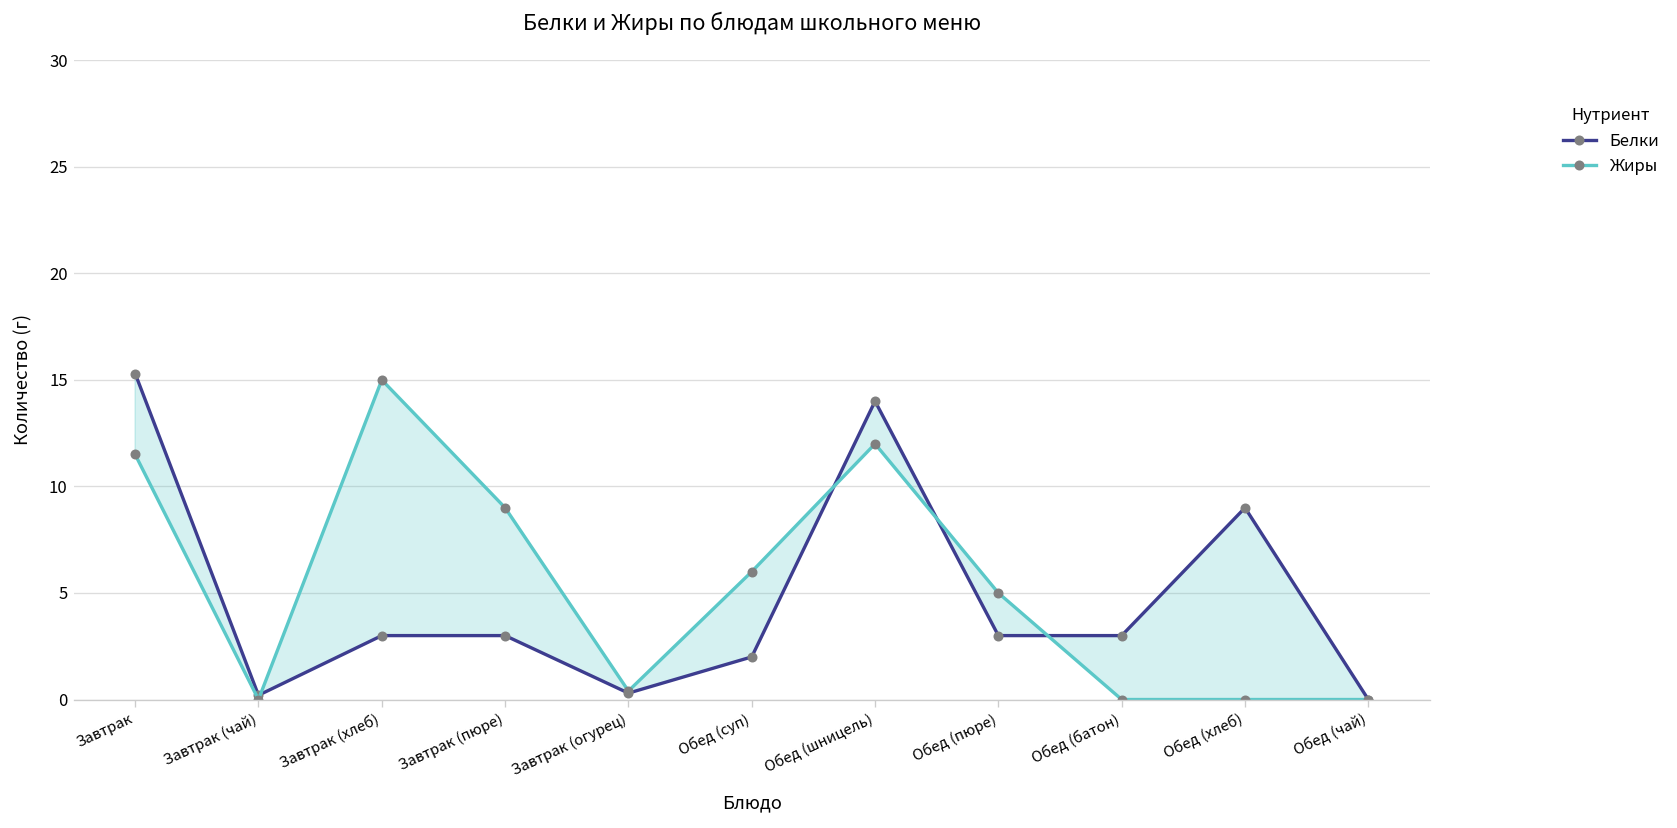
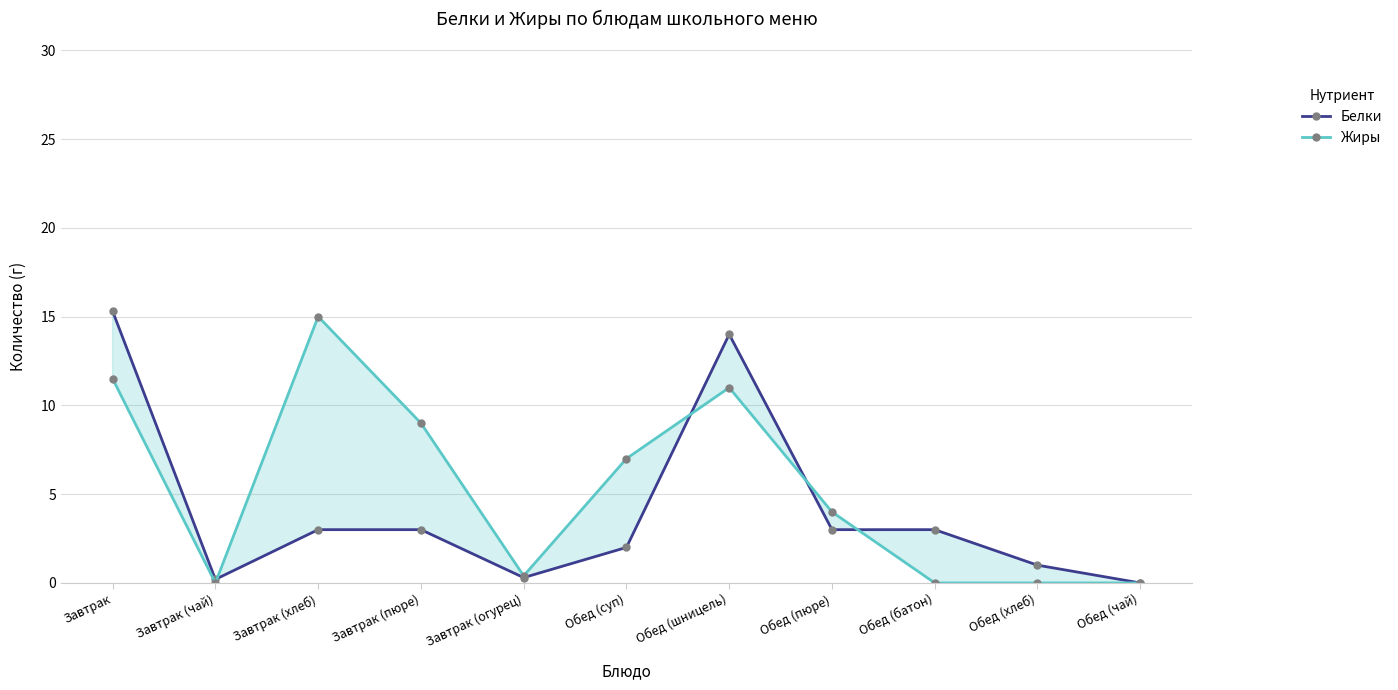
Жиры, Обед (суп): 6 -> 7
Жиры, Обед (шницель): 12 -> 11
Жиры, Обед (пюре): 5 -> 4
Белки, Обед (хлеб): 9 -> 1
